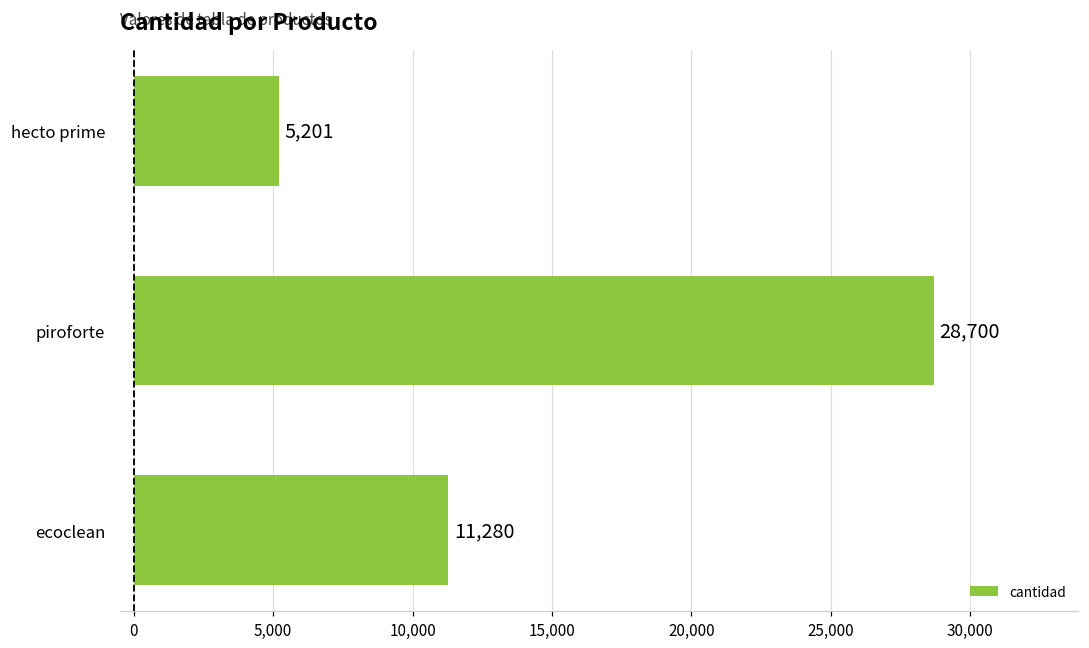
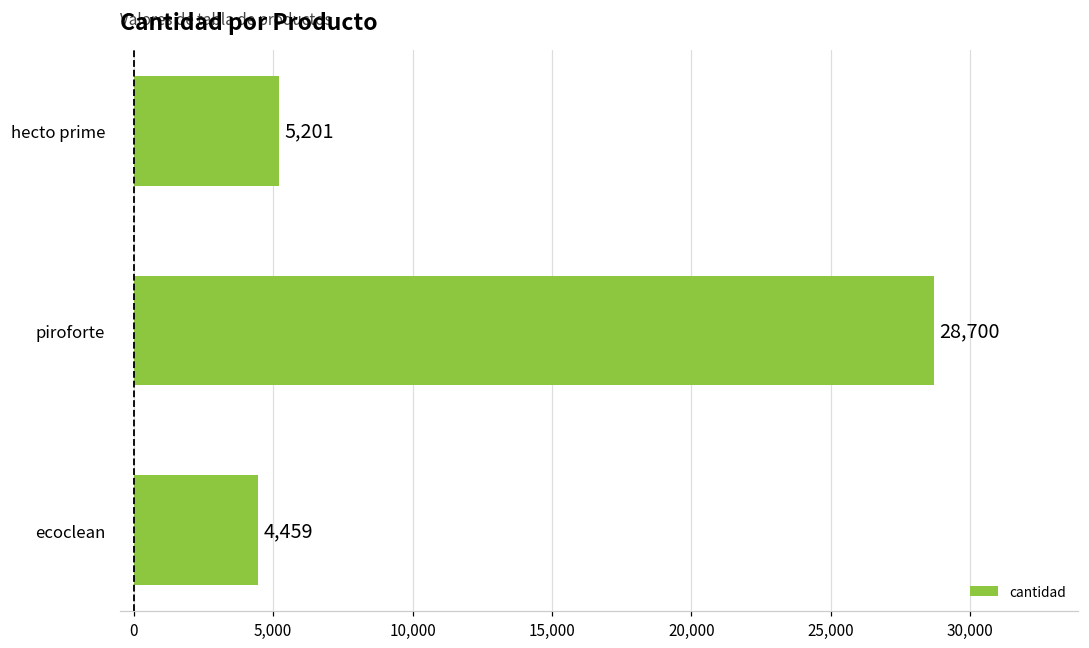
ecoclean: 11,280 -> 4,459
